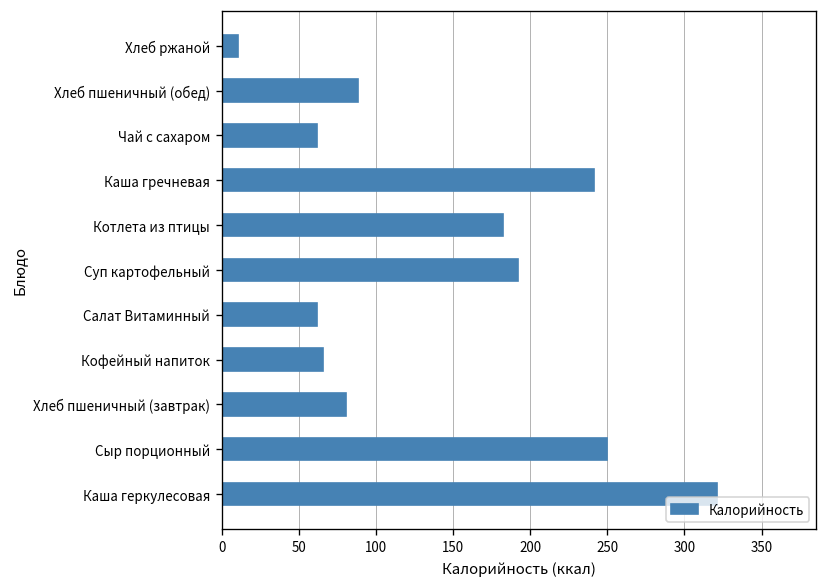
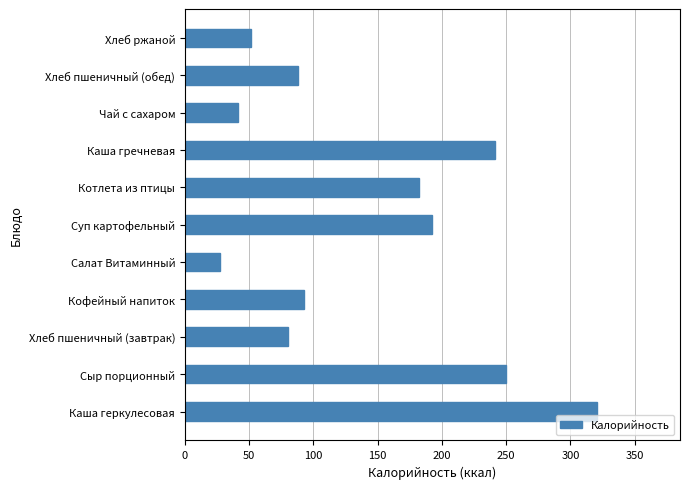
Хлеб ржаной: 11 -> 51
Чай с сахаром: 61 -> 41
Салат Витаминный: 62 -> 27
Кофейный напиток: 65 -> 93
